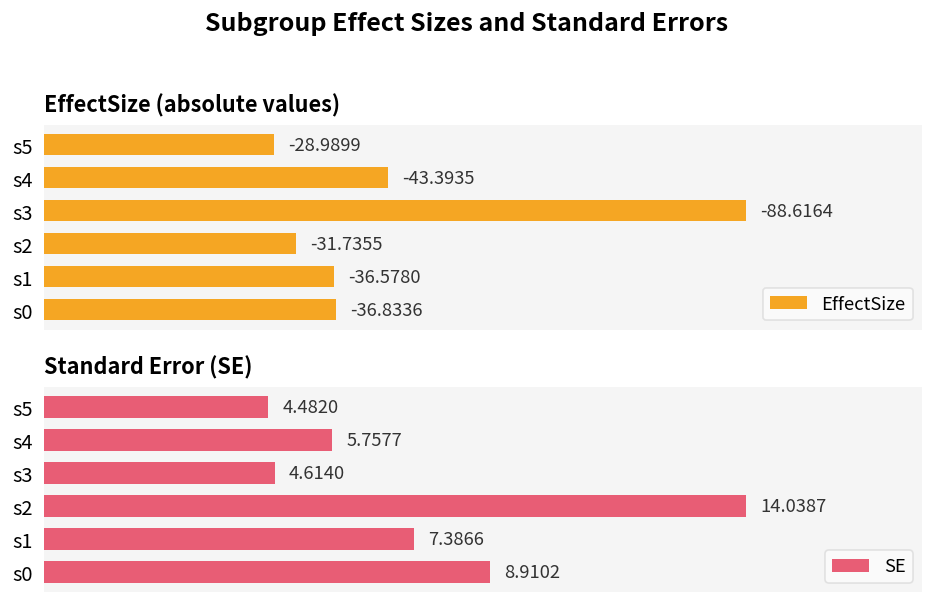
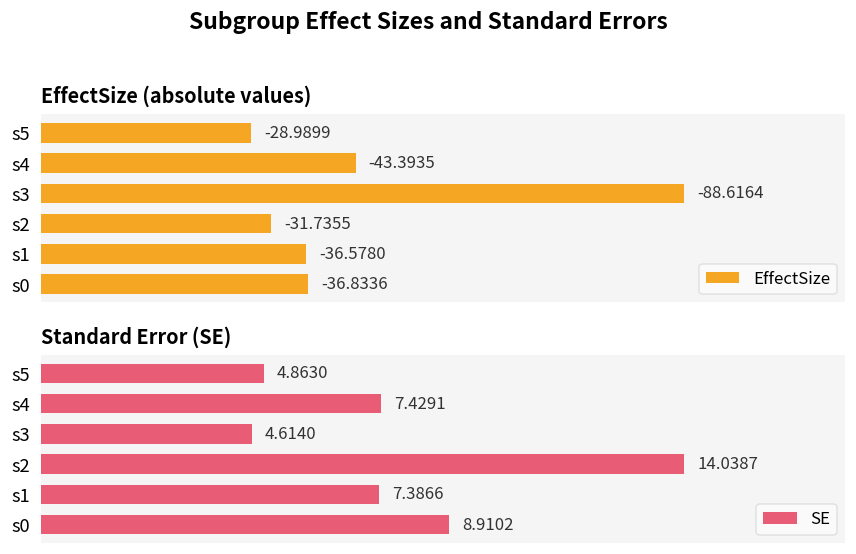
Standard Error (SE), s5: 4.4820 -> 4.8630
Standard Error (SE), s4: 5.7577 -> 7.4291
